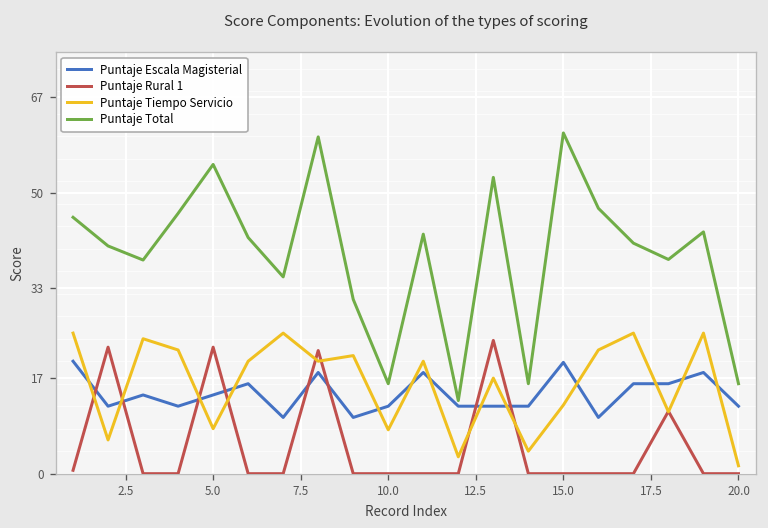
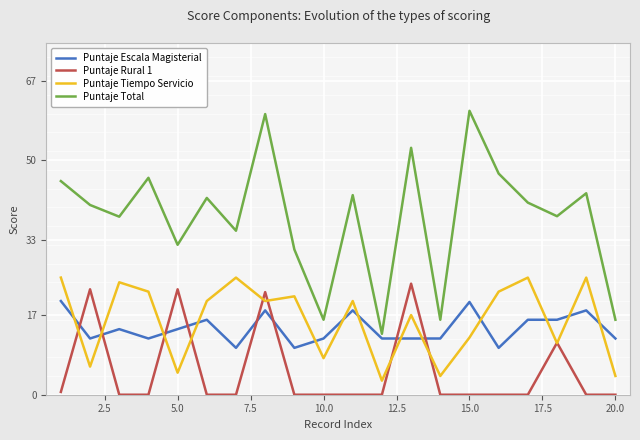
Puntaje Tiempo Servicio, 5.0: 8 -> 5
Puntaje Total, 5.0: 55 -> 32
Puntaje Tiempo Servicio, 20.0: 1 -> 4
